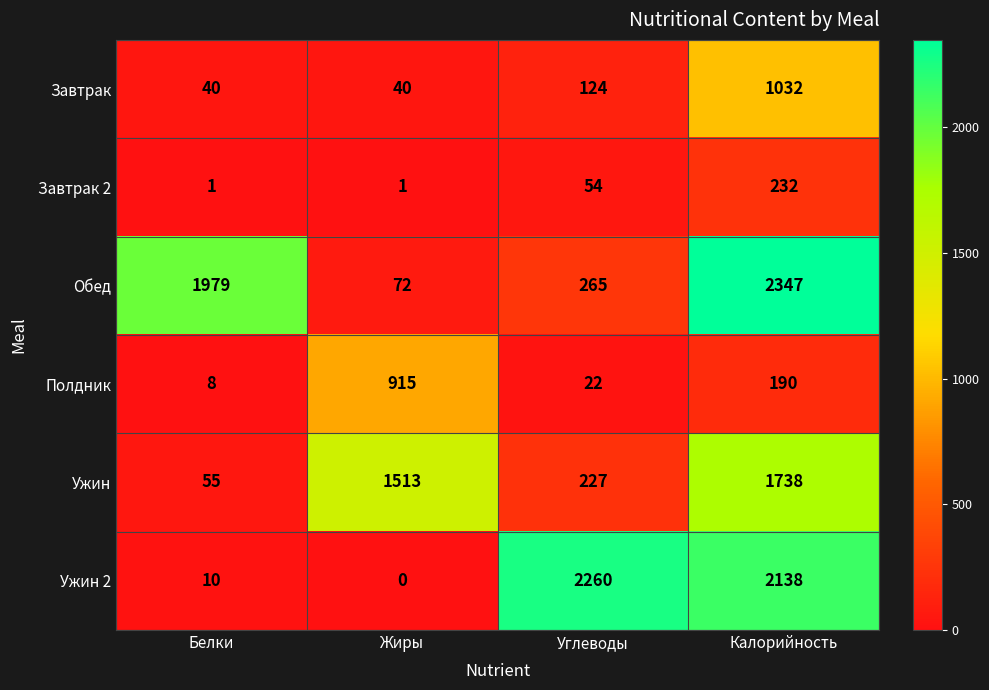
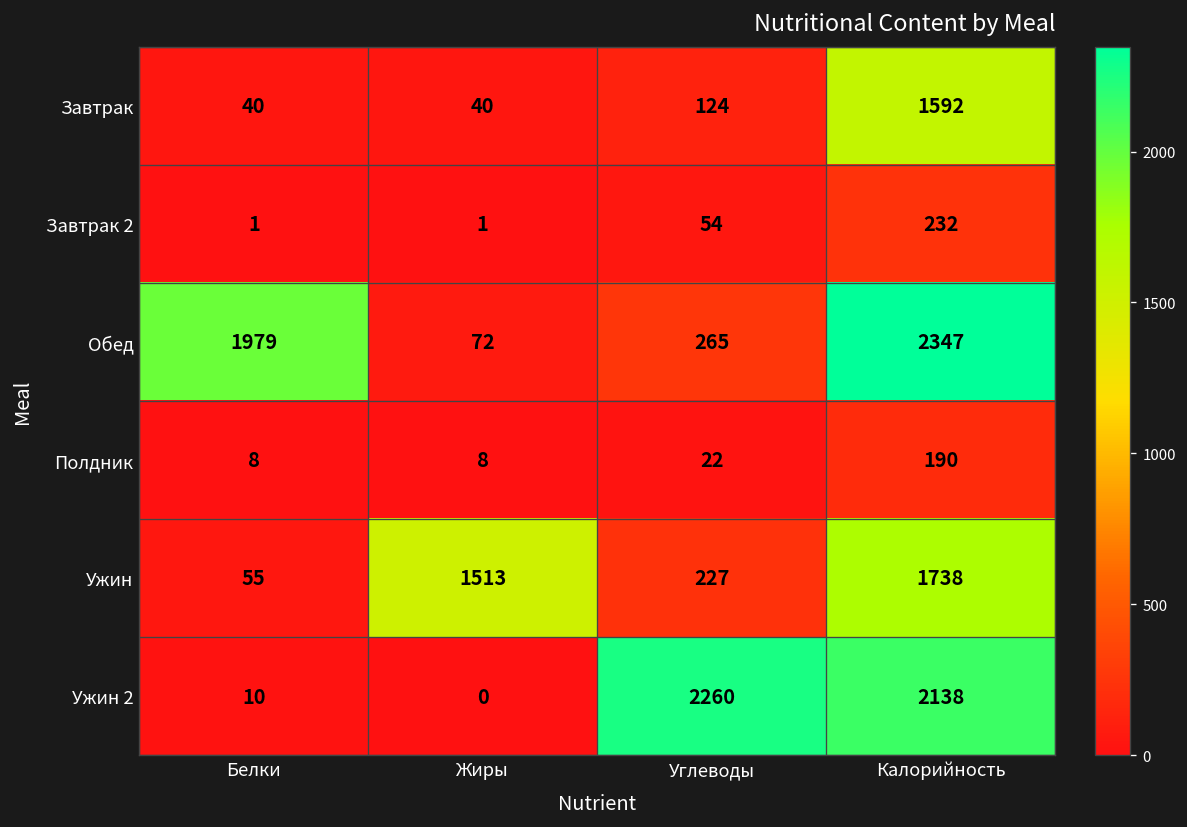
Завтрак, Калорийность: 1032 -> 1592
Полдник, Жиры: 915 -> 8
